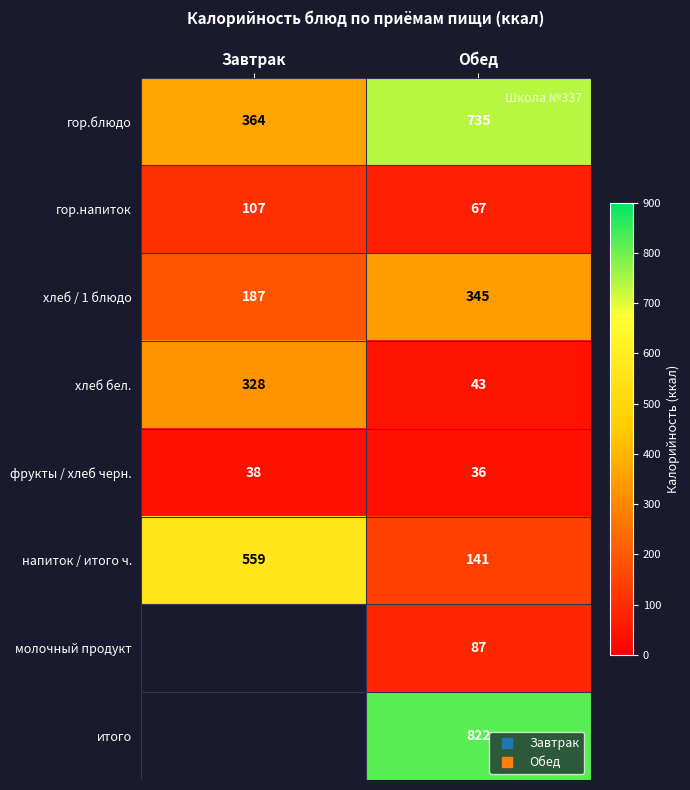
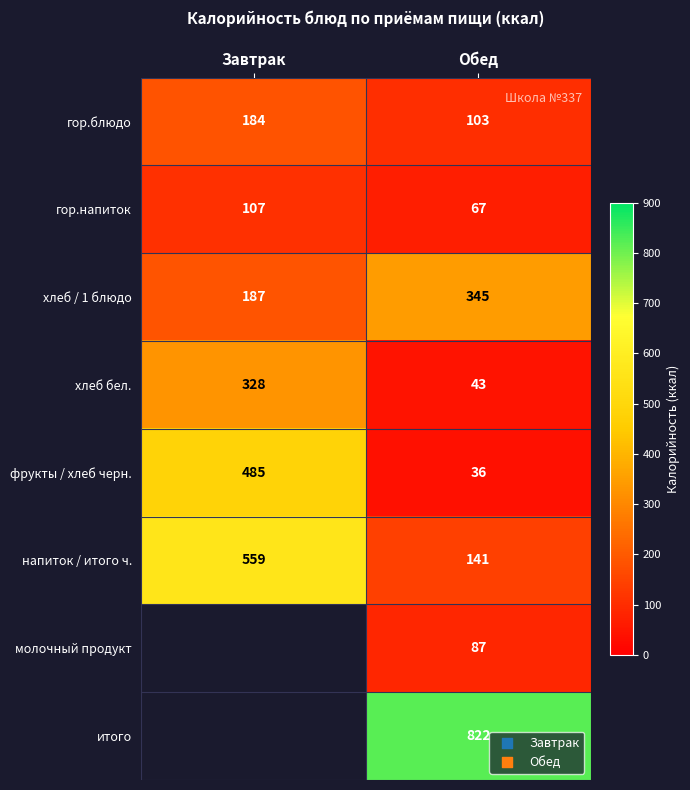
гор.блюдо, Завтрак: 364 -> 184
гор.блюдо, Обед: 735 -> 103
фрукты / хлеб черн., Завтрак: 38 -> 485
